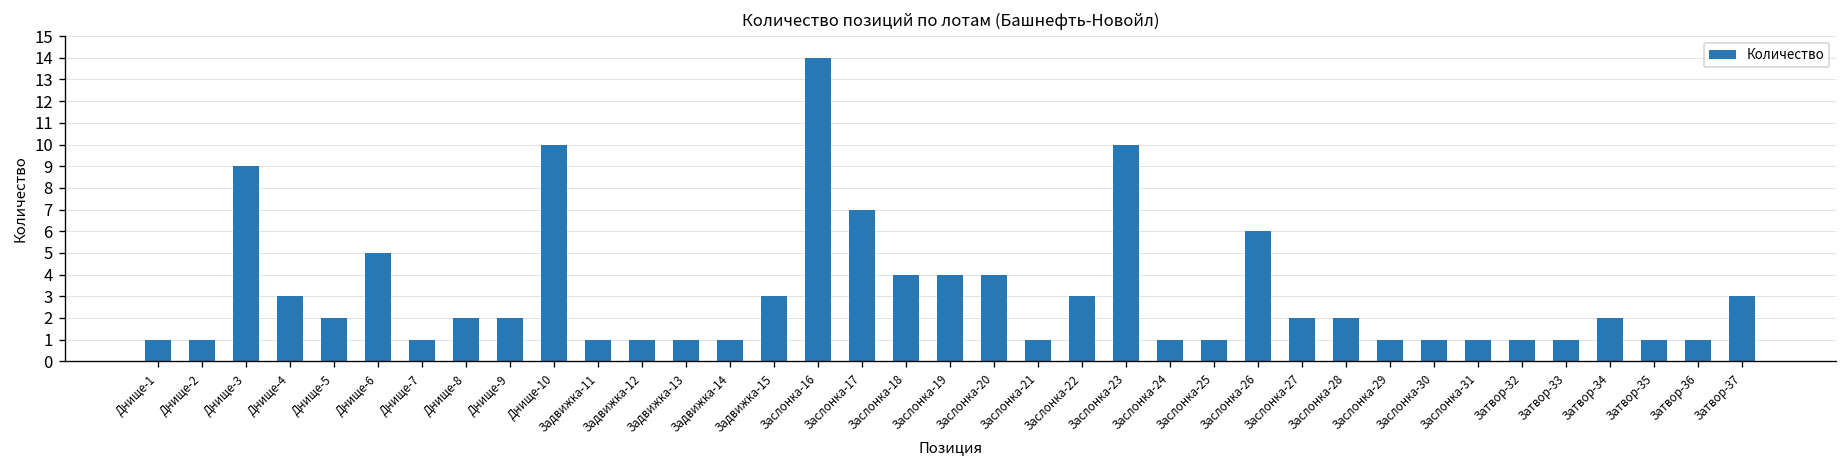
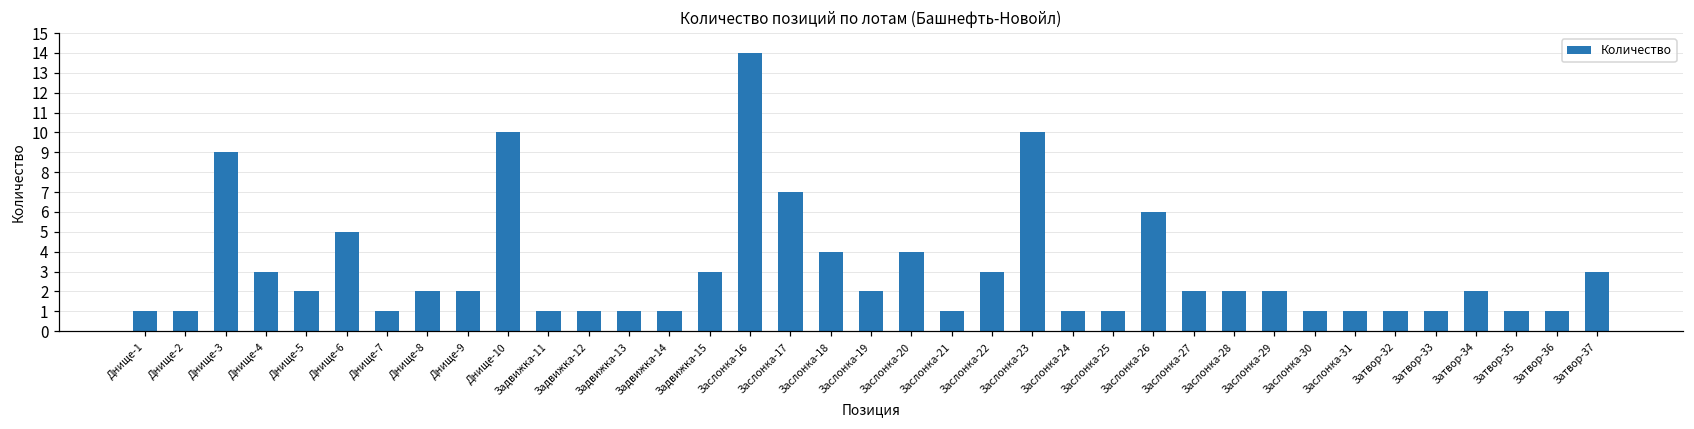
Заслонка-19: 4 -> 2
Заслонка-29: 1 -> 2
